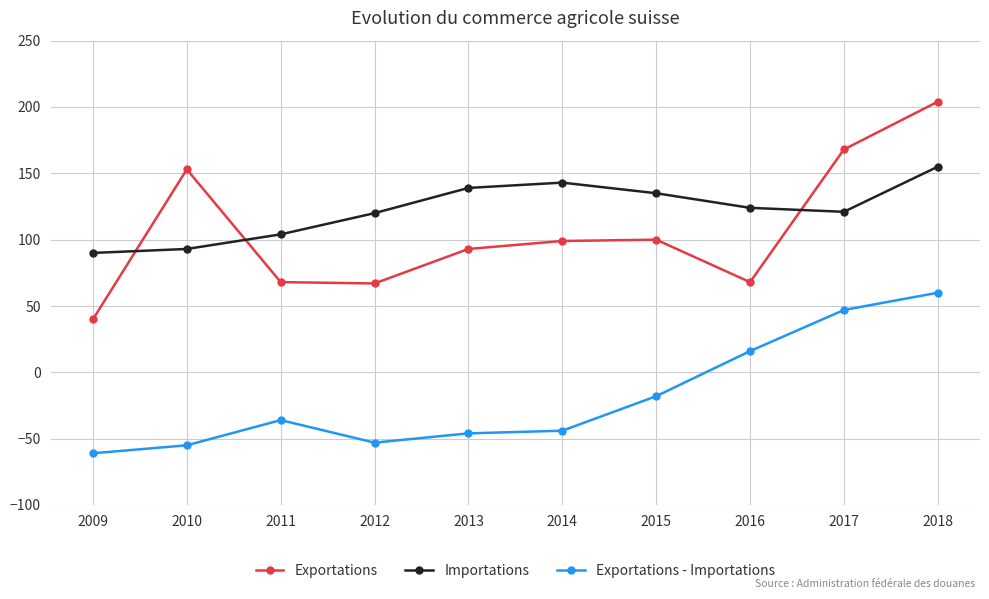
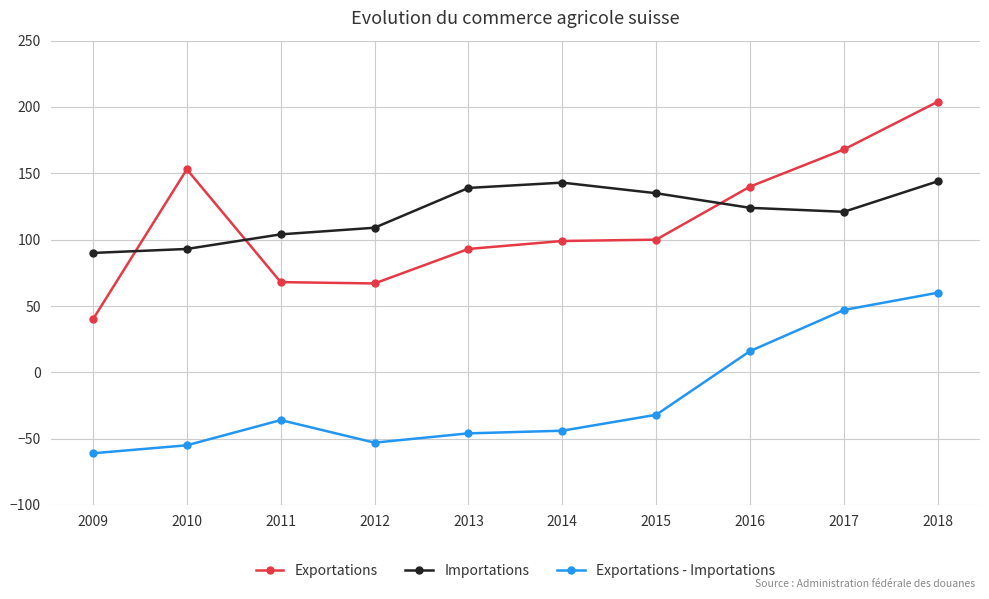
Importations, 2012: 120 -> 109
Exportations - Importations, 2015: -18 -> -32
Exportations, 2016: 68 -> 140
Importations, 2018: 155 -> 144
